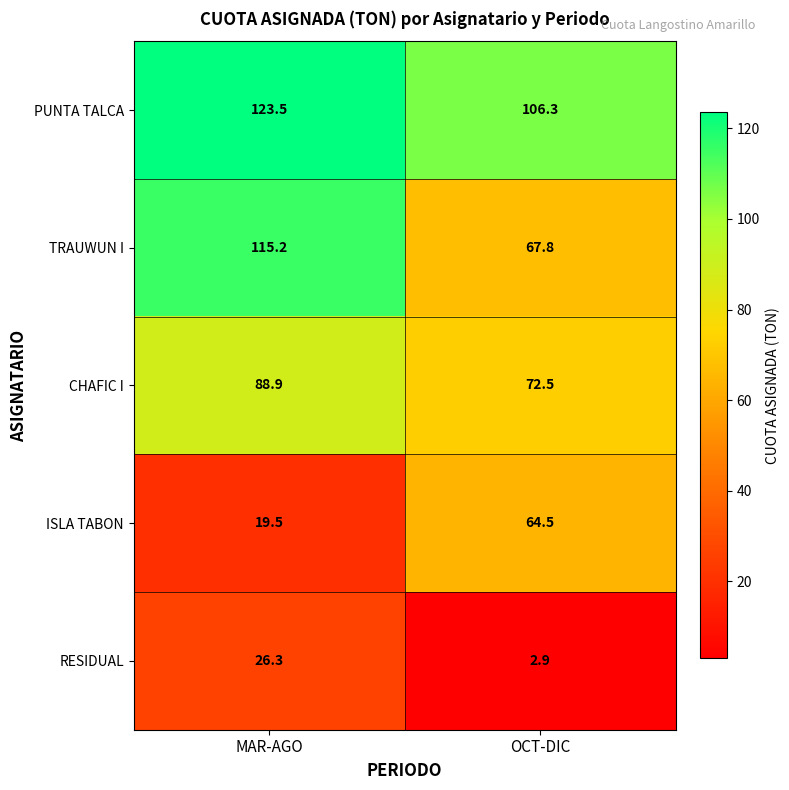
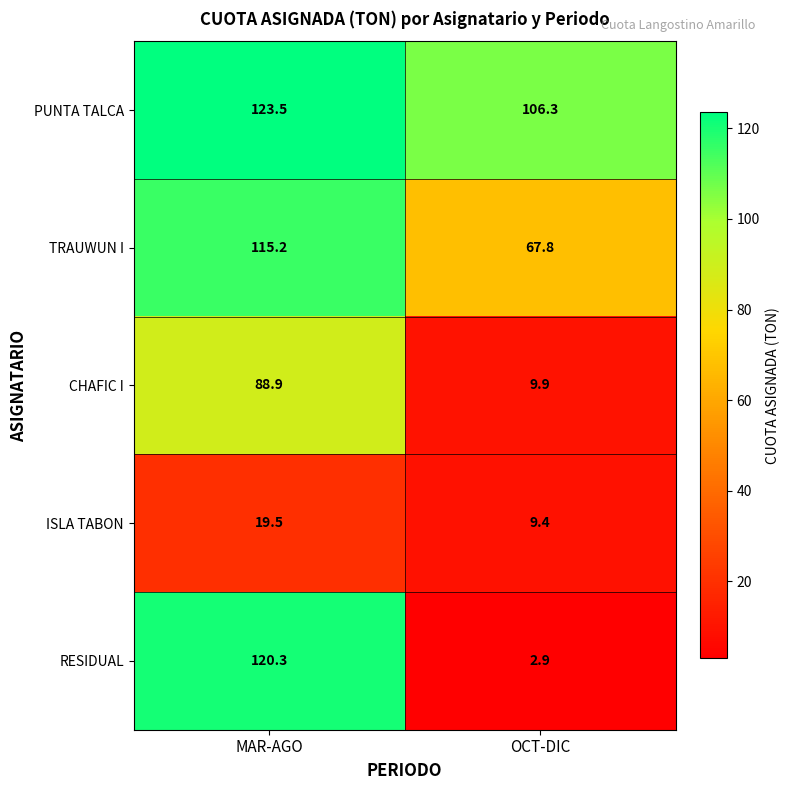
CHAFIC I, OCT-DIC: 72.5 -> 9.9
ISLA TABON, OCT-DIC: 64.5 -> 9.4
RESIDUAL, MAR-AGO: 26.3 -> 120.3
